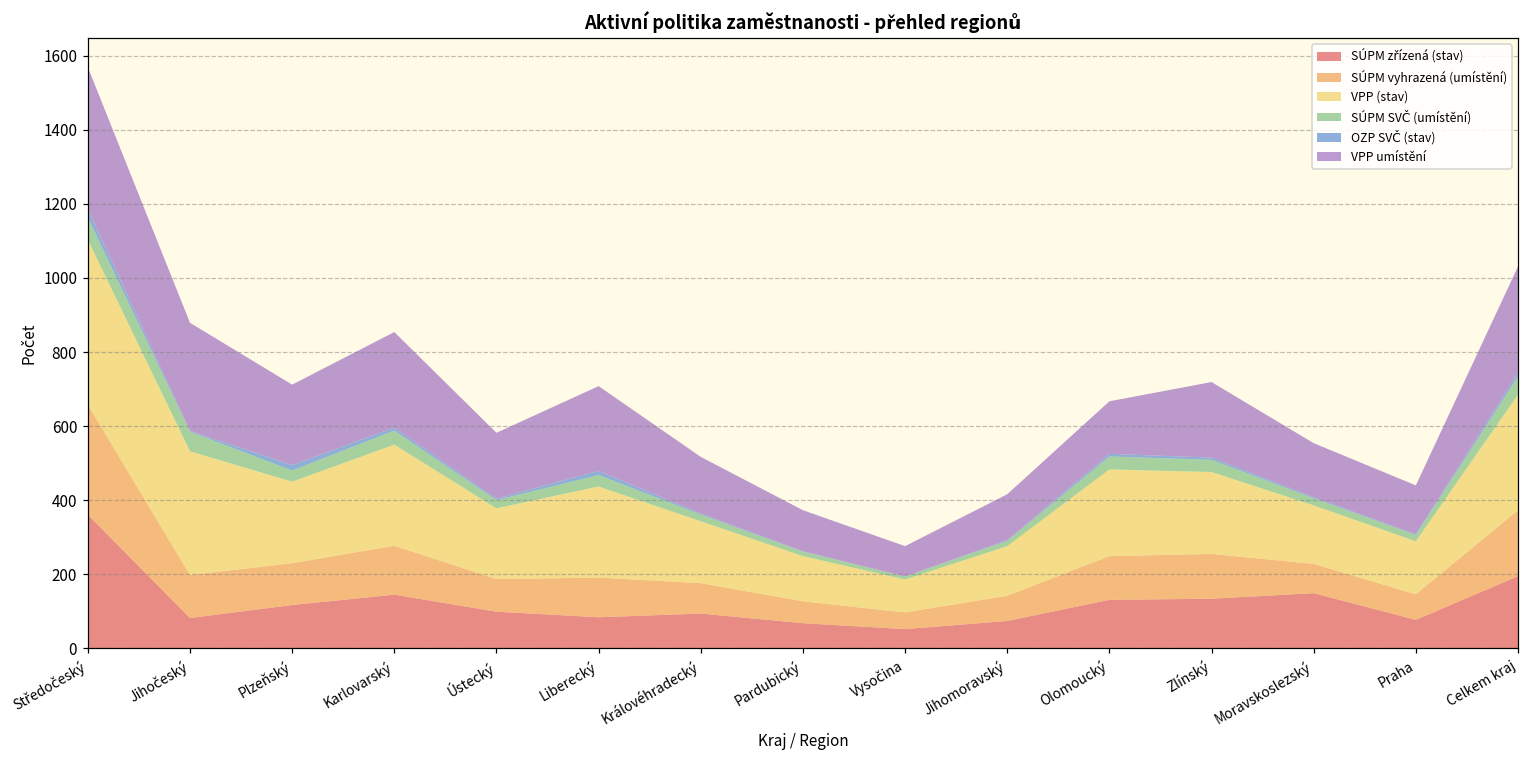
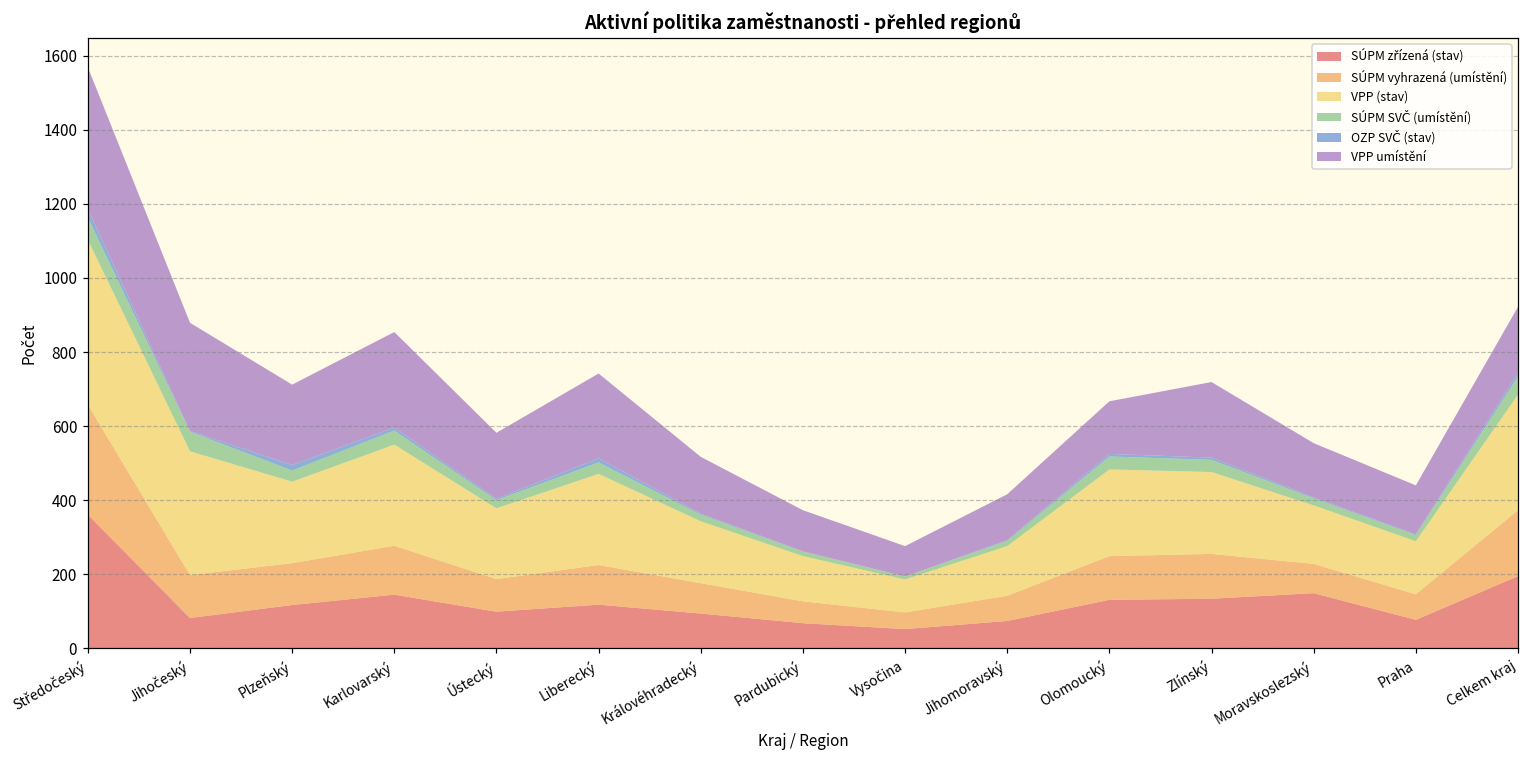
SÚPM zřízená (stav), Liberecký: 80 -> 120
VPP umístění, Celkem kraj: 290 -> 180
